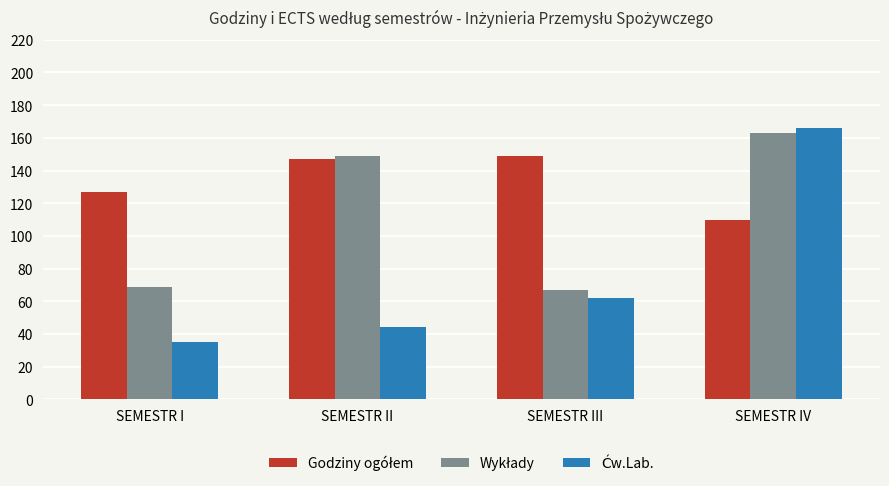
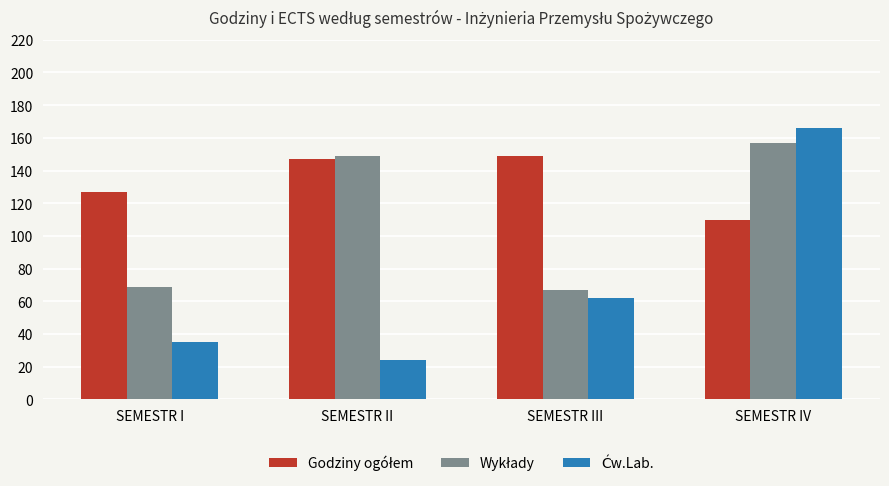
Ćw.Lab., SEMESTR II: 44 -> 24
Wykłady, SEMESTR IV: 163 -> 157
